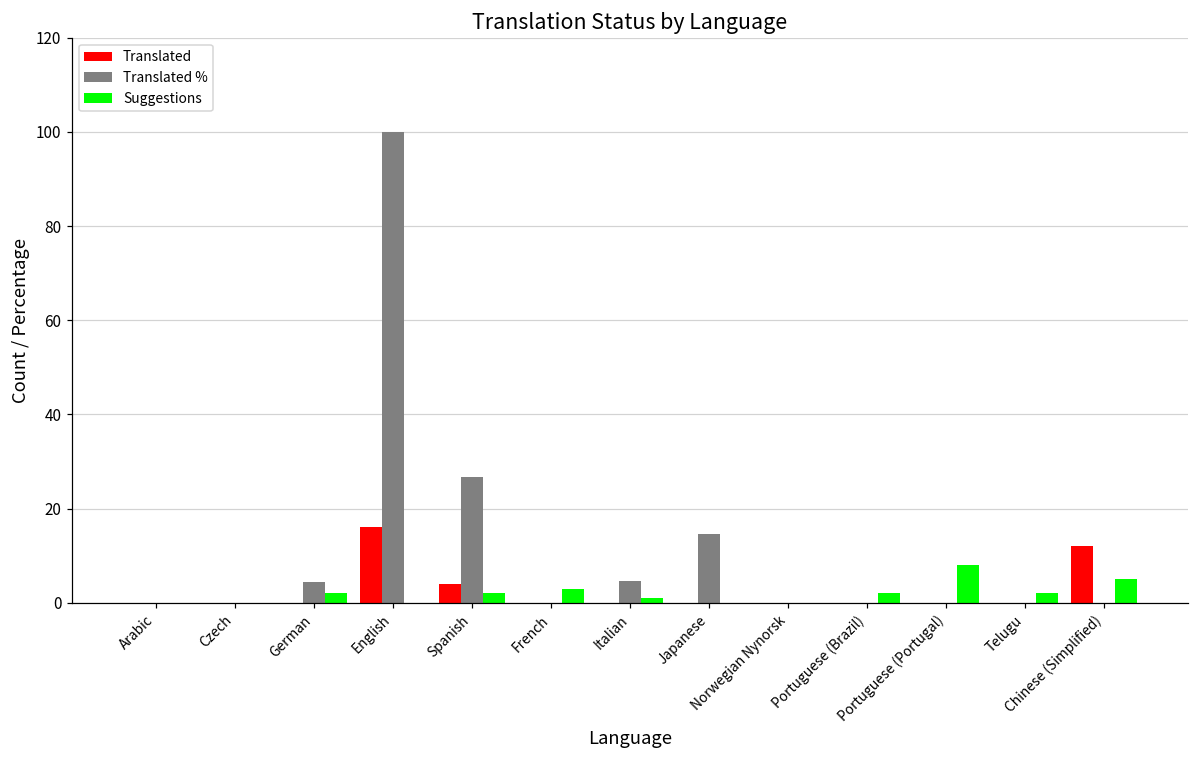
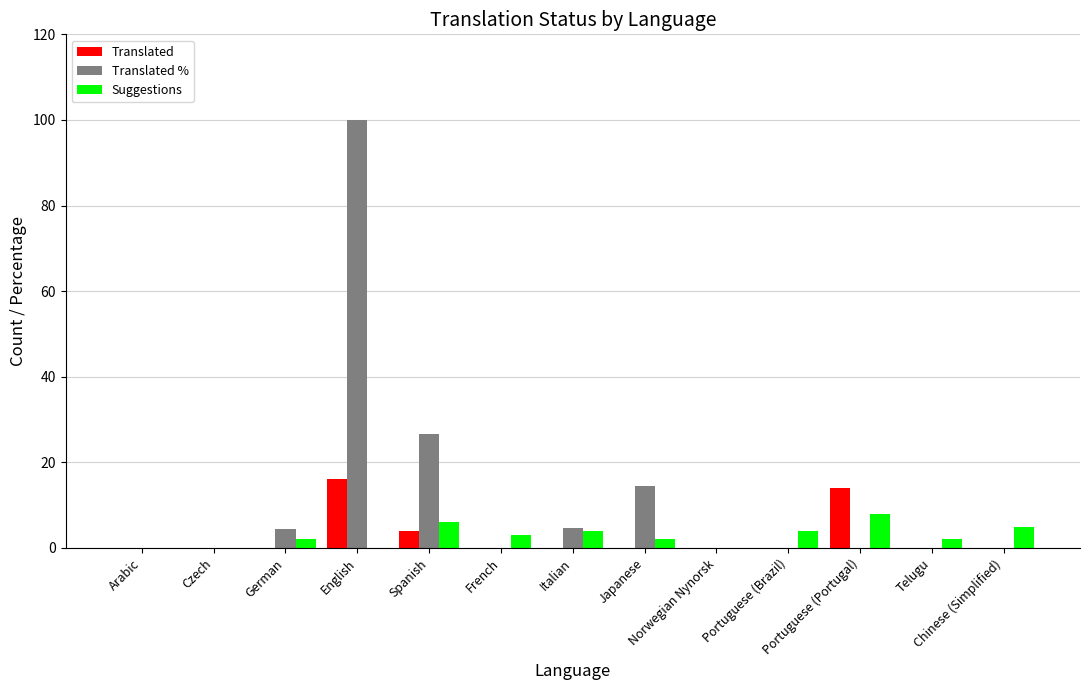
Suggestions, Spanish: 2 -> 6
Suggestions, Italian: 1 -> 4
Suggestions, Japanese: 0 -> 2
Suggestions, Portuguese (Brazil): 2 -> 4
Translated, Portuguese (Portugal): 0 -> 14
Translated, Chinese (Simplified): 12 -> 0
